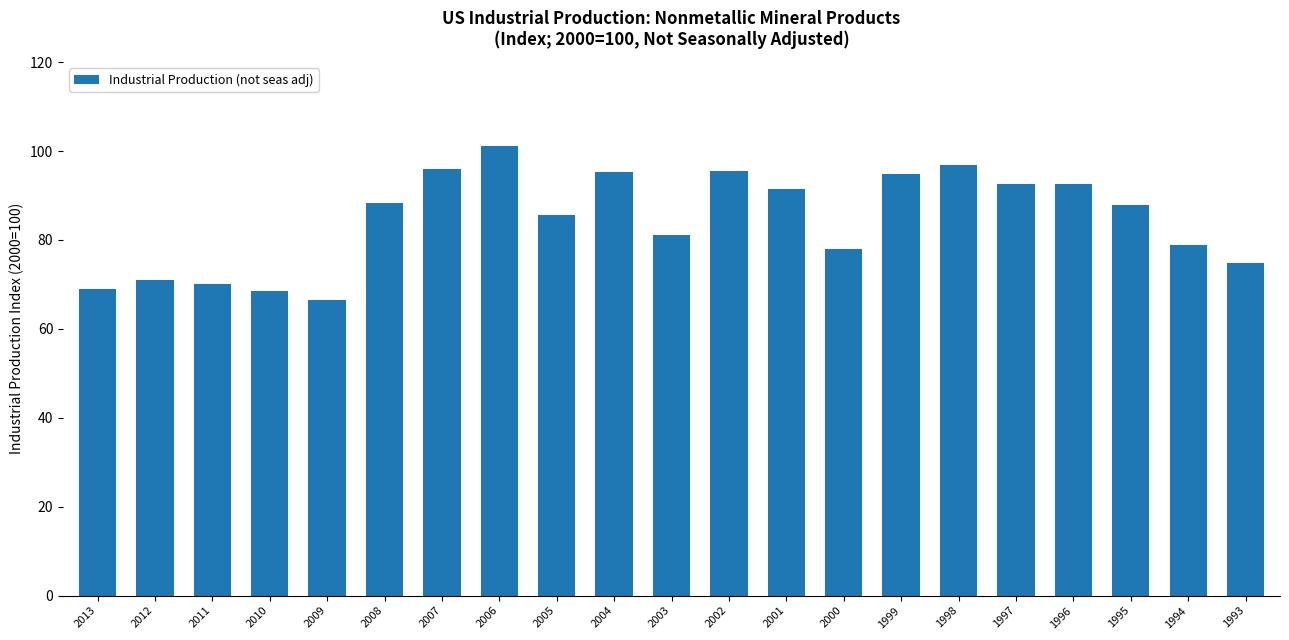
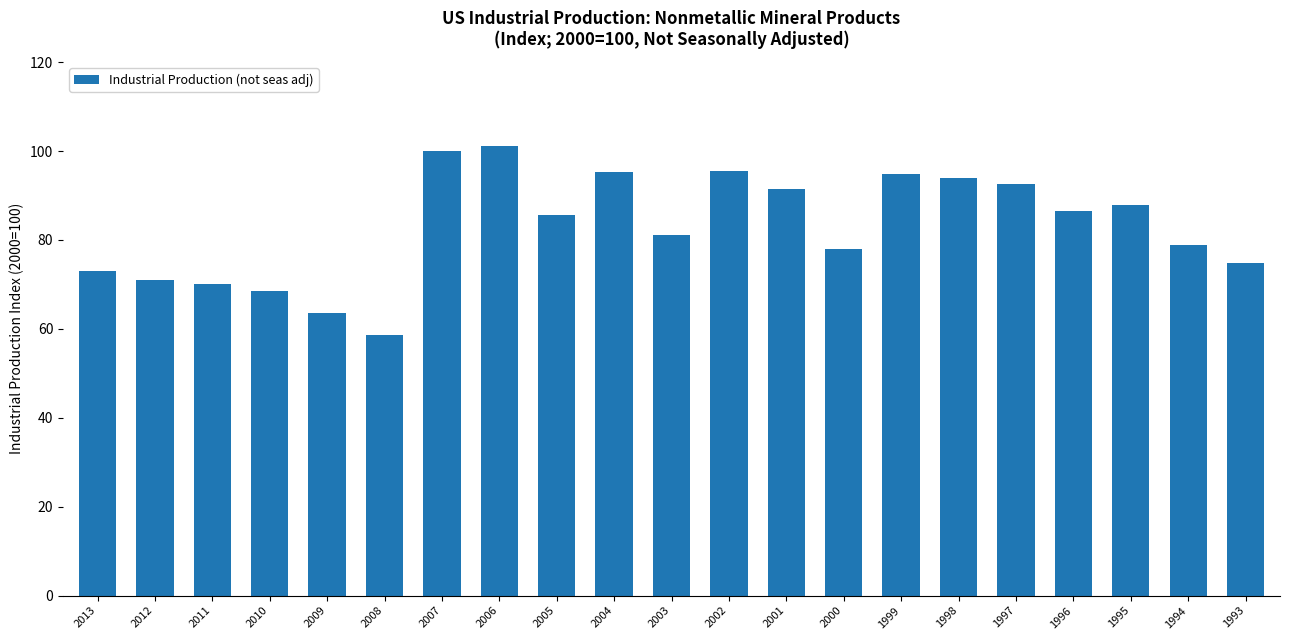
2013: 69 -> 73
2009: 67 -> 64
2008: 88 -> 59
2007: 96 -> 100
1998: 97 -> 94
1996: 93 -> 87
